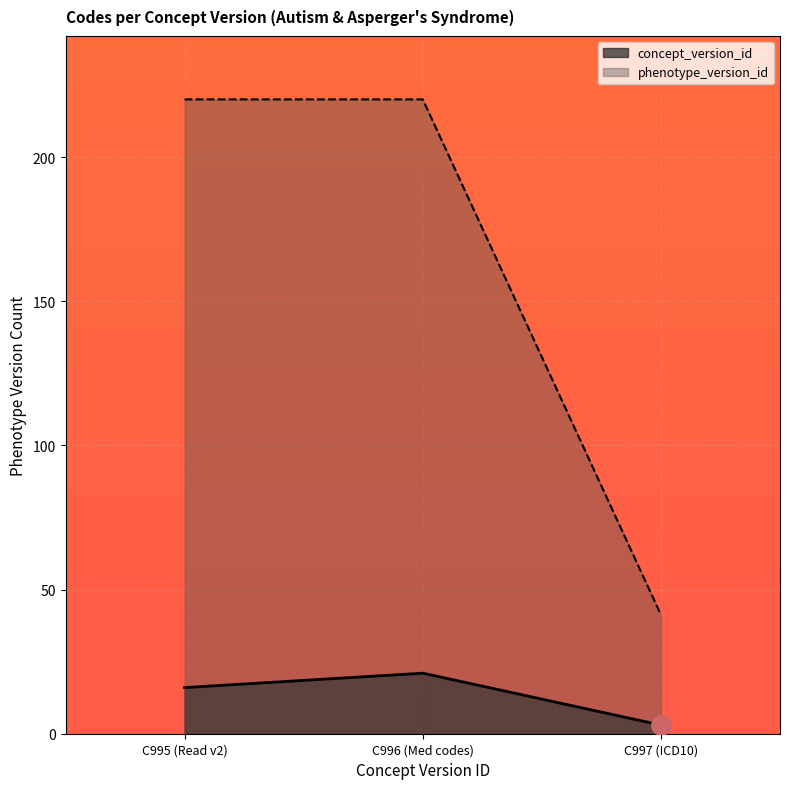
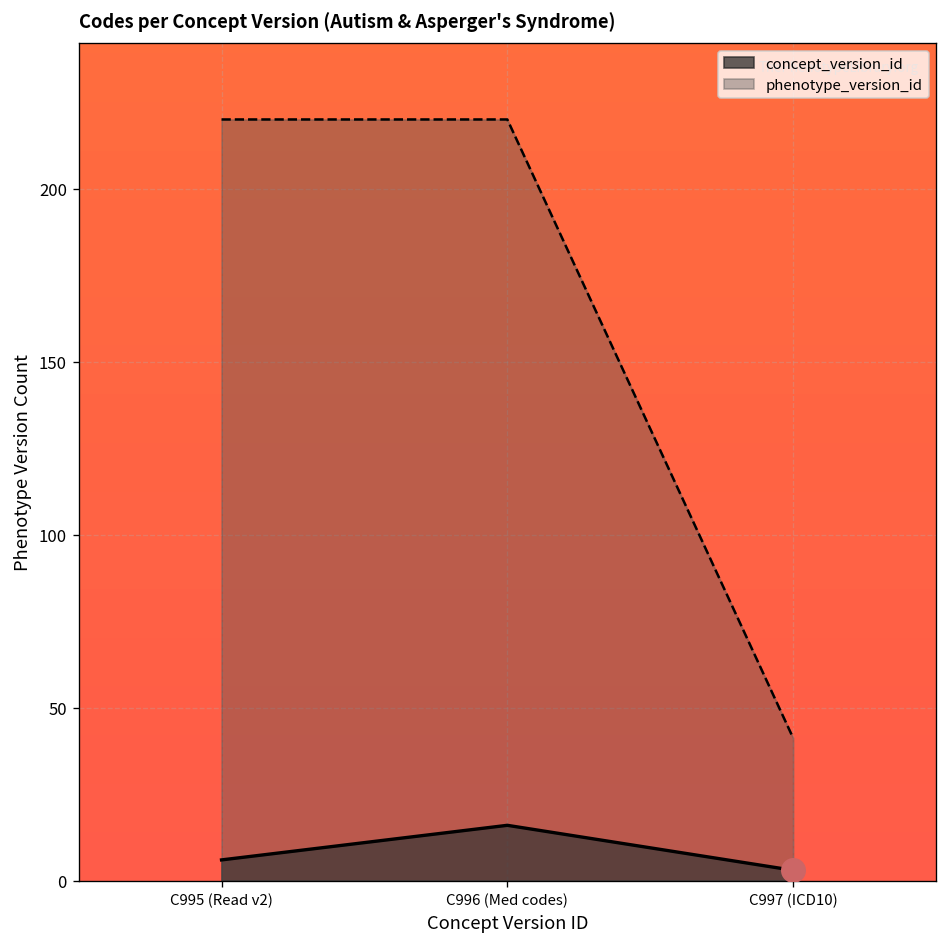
concept_version_id, C995 (Read v2): 16 -> 6
concept_version_id, C996 (Med codes): 21 -> 16
